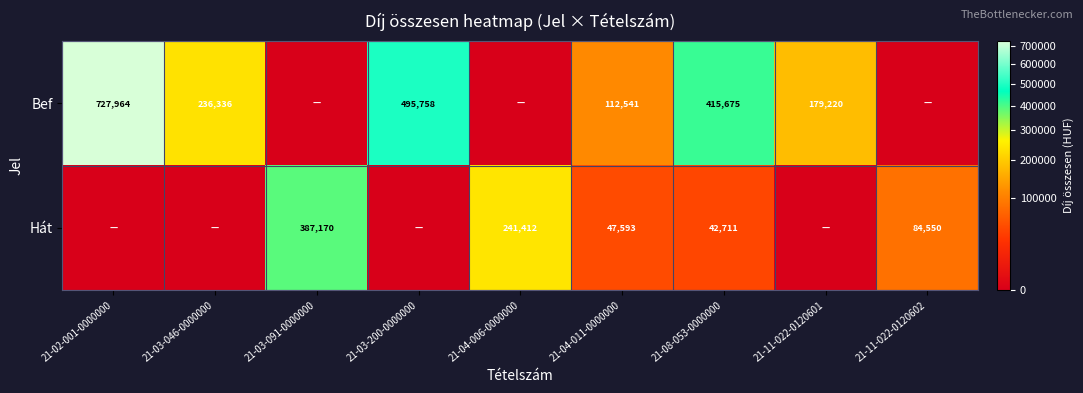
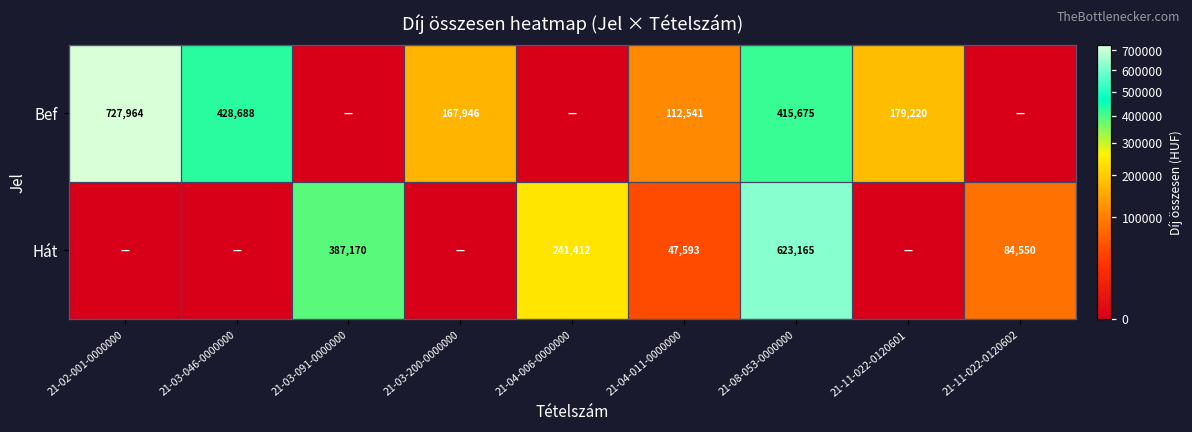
Bef, 21-03-046-0000000: 236,336 -> 428,688
Bef, 21-03-200-0000000: 495,758 -> 167,946
Hát, 21-08-053-0000000: 42,711 -> 623,165
